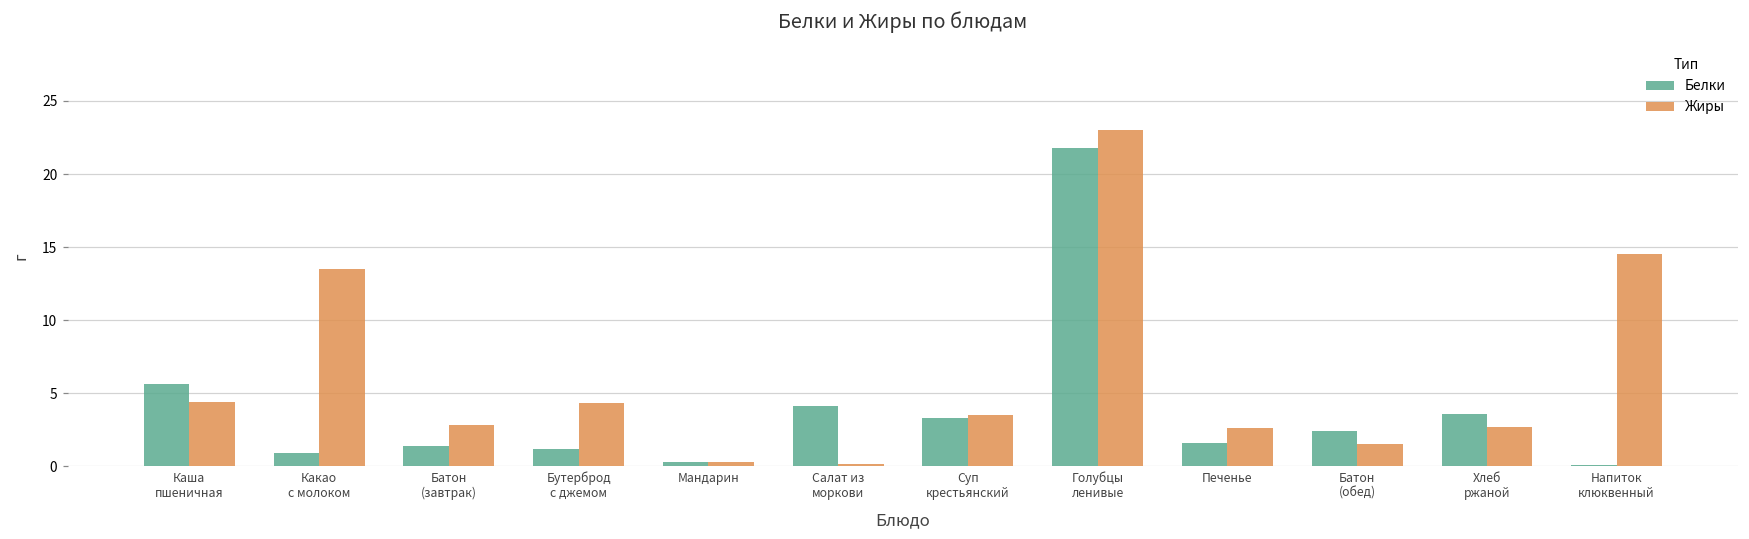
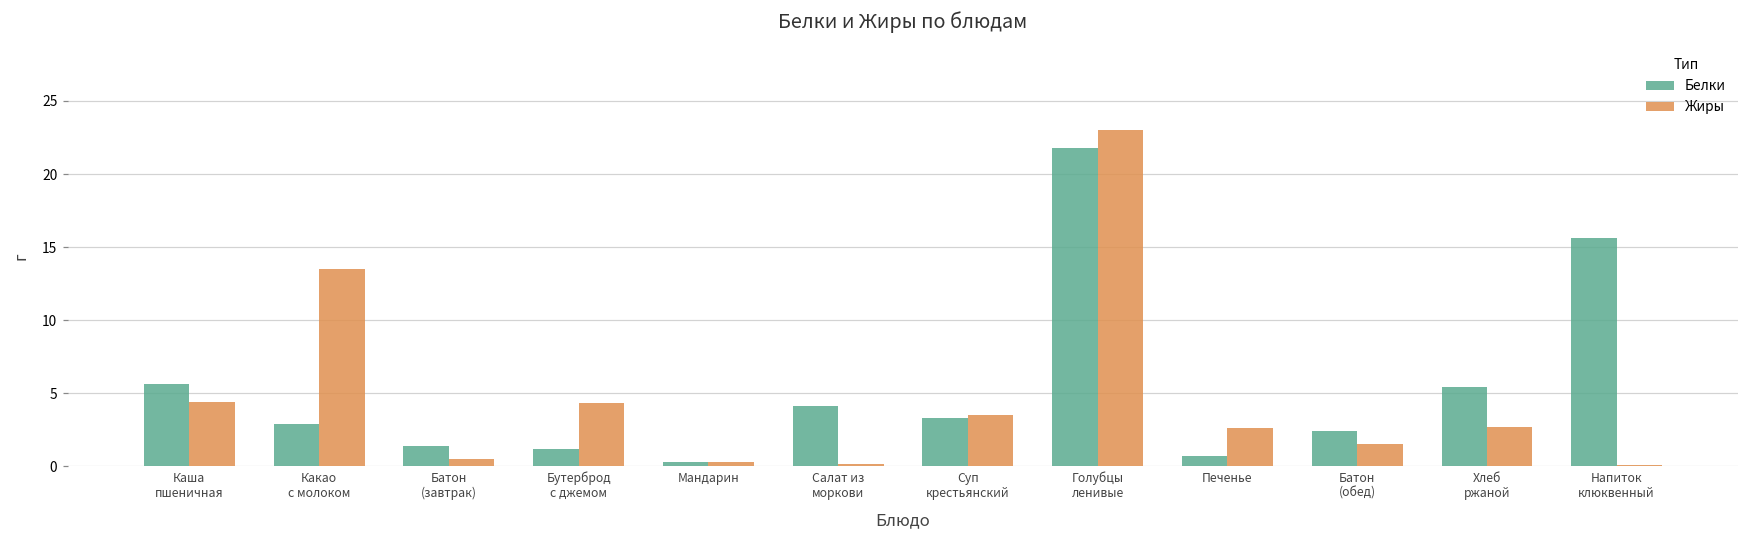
Белки, Какао с молоком: 0.9 -> 2.9
Жиры, Батон (завтрак): 2.8 -> 0.5
Белки, Печенье: 1.6 -> 0.7
Белки, Хлеб ржаной: 3.6 -> 5.4
Белки, Напиток клюквенный: 0.1 -> 15.6
Жиры, Напиток клюквенный: 14.6 -> 0.1
